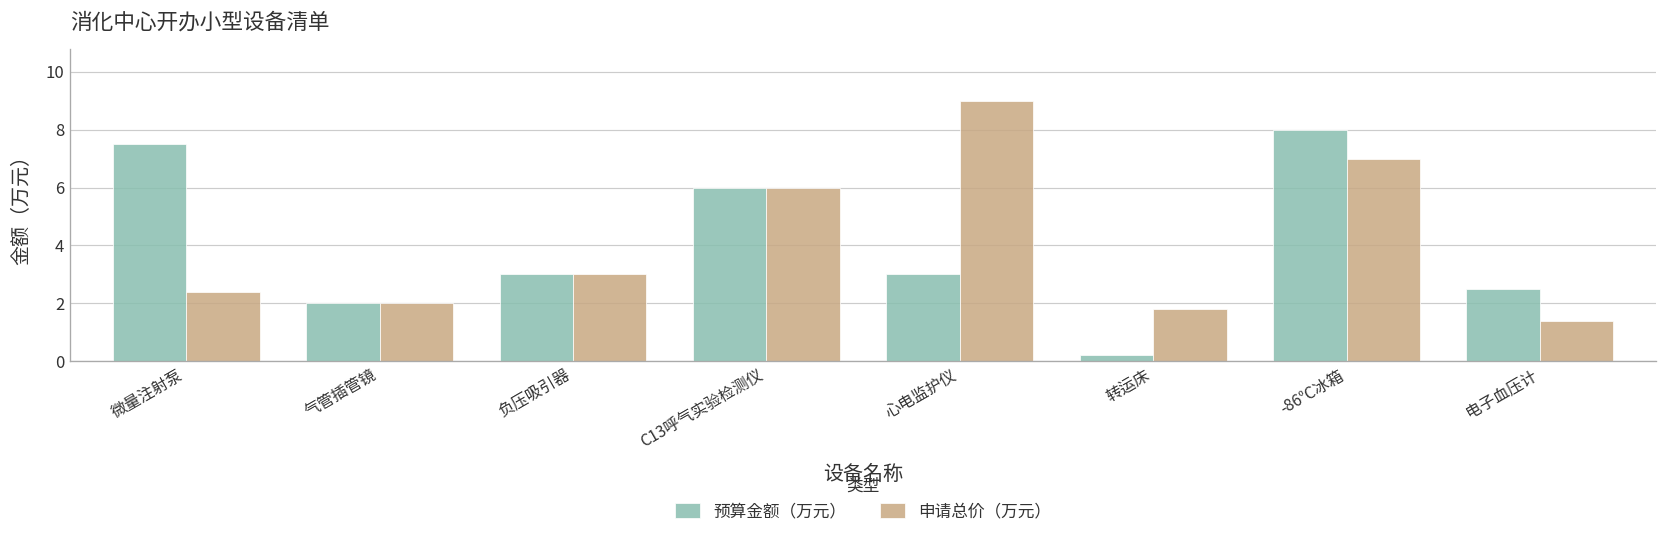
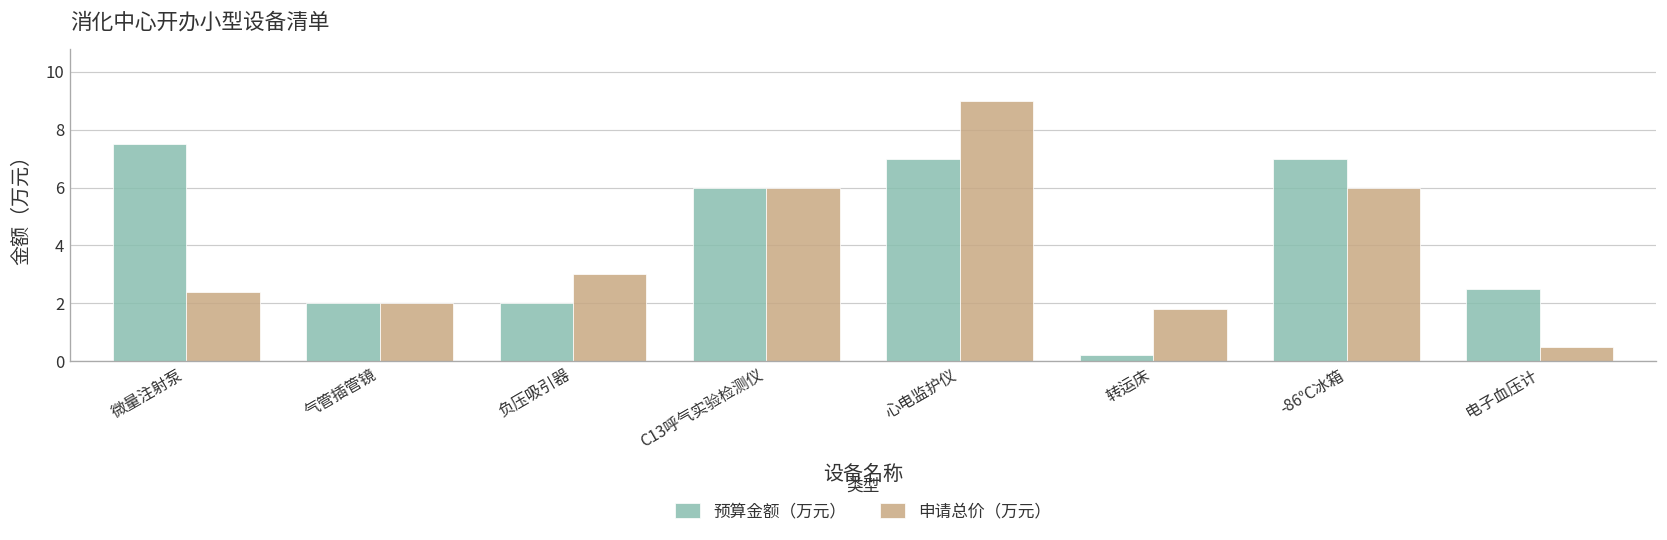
预算金额（万元）, 负压吸引器: 3 -> 2
预算金额（万元）, 心电监护仪: 3 -> 7
预算金额（万元）, -86℃冰箱: 8 -> 7
申请总价（万元）, -86℃冰箱: 7 -> 6
申请总价（万元）, 电子血压计: 1.4 -> 0.5
